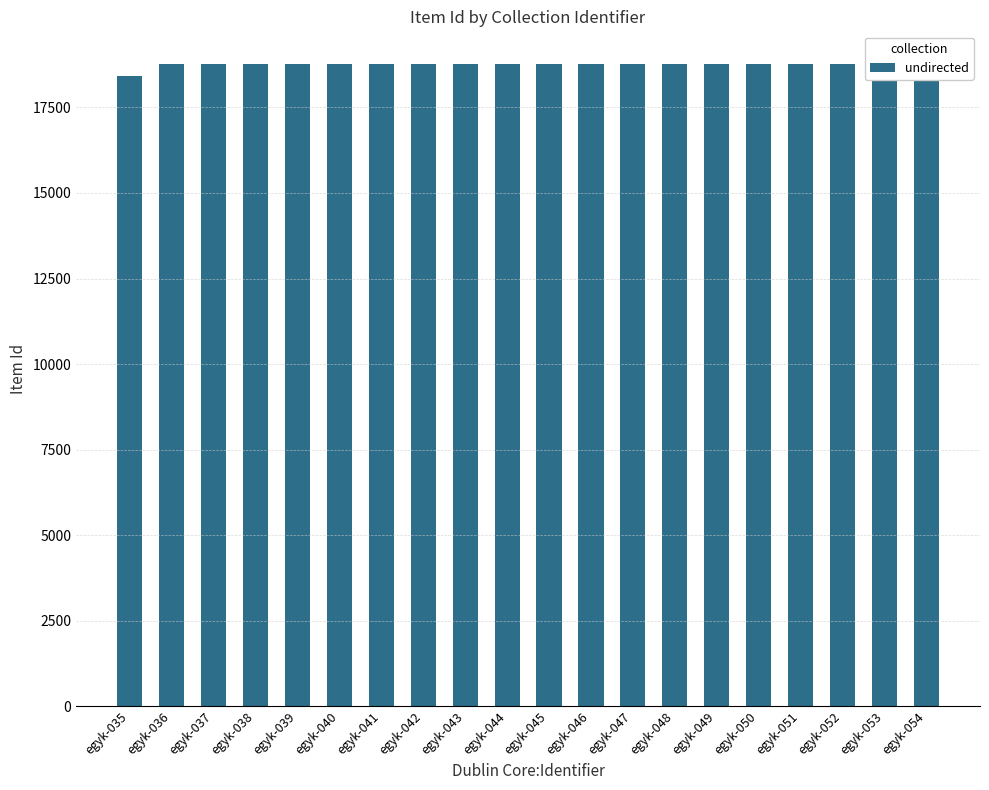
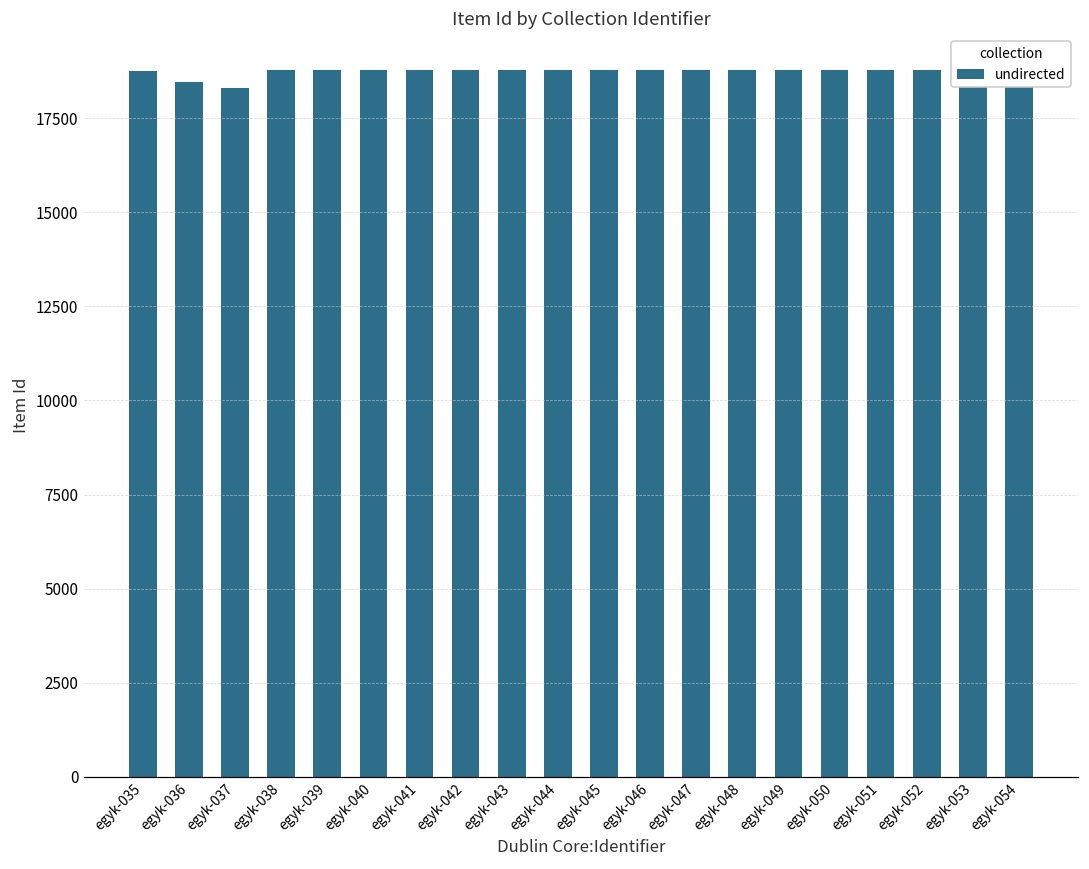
egyk-035: 18400 -> 18800
egyk-036: 18800 -> 18500
egyk-037: 18800 -> 18300
